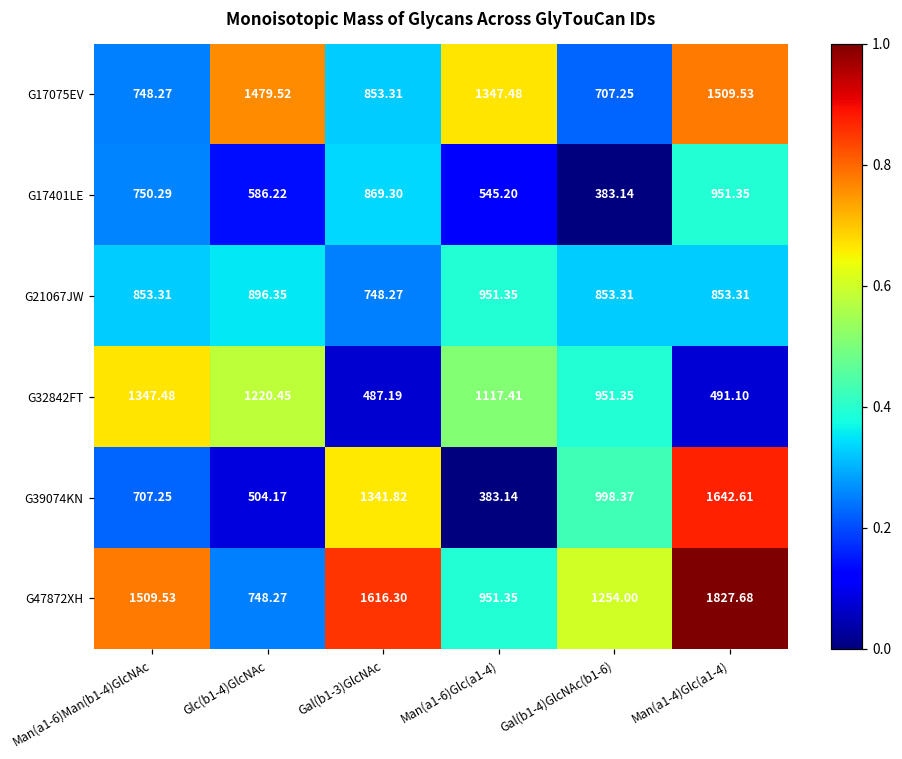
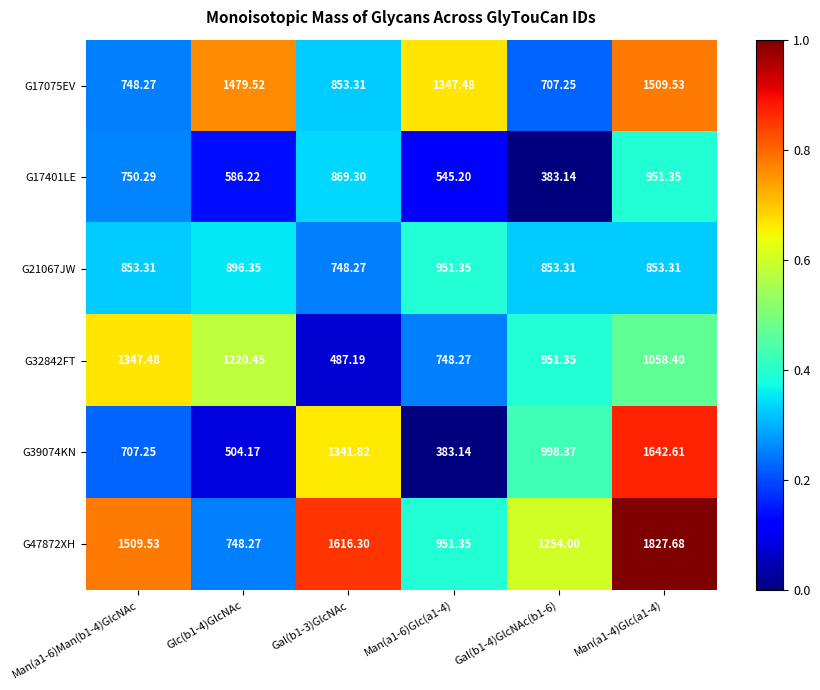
G32842FT, Man(a1-6)Glc(a1-4): 1117.41 -> 748.27
G32842FT, Man(a1-4)Glc(a1-4): 491.10 -> 1058.40
